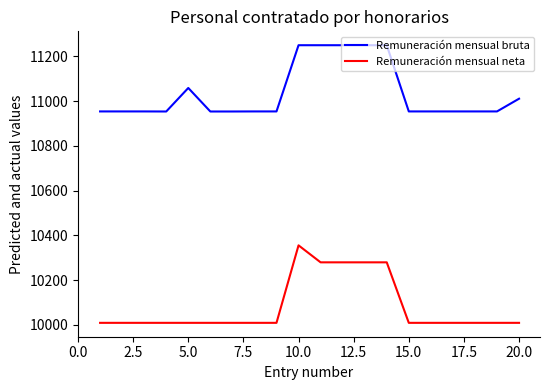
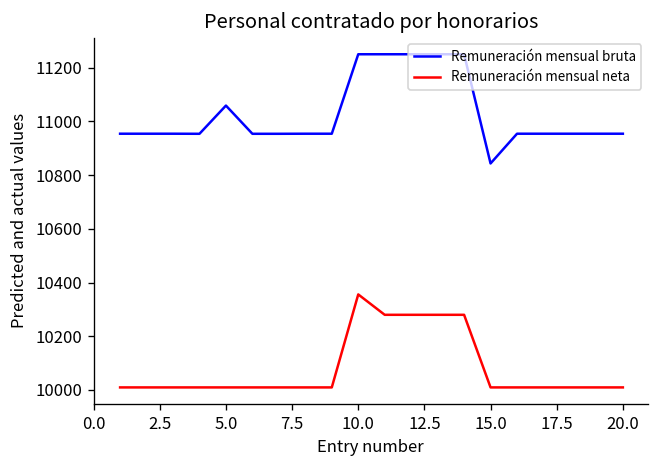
Remuneración mensual bruta, 15.0: 10950 -> 10840
Remuneración mensual bruta, 20.0: 11010 -> 10950
